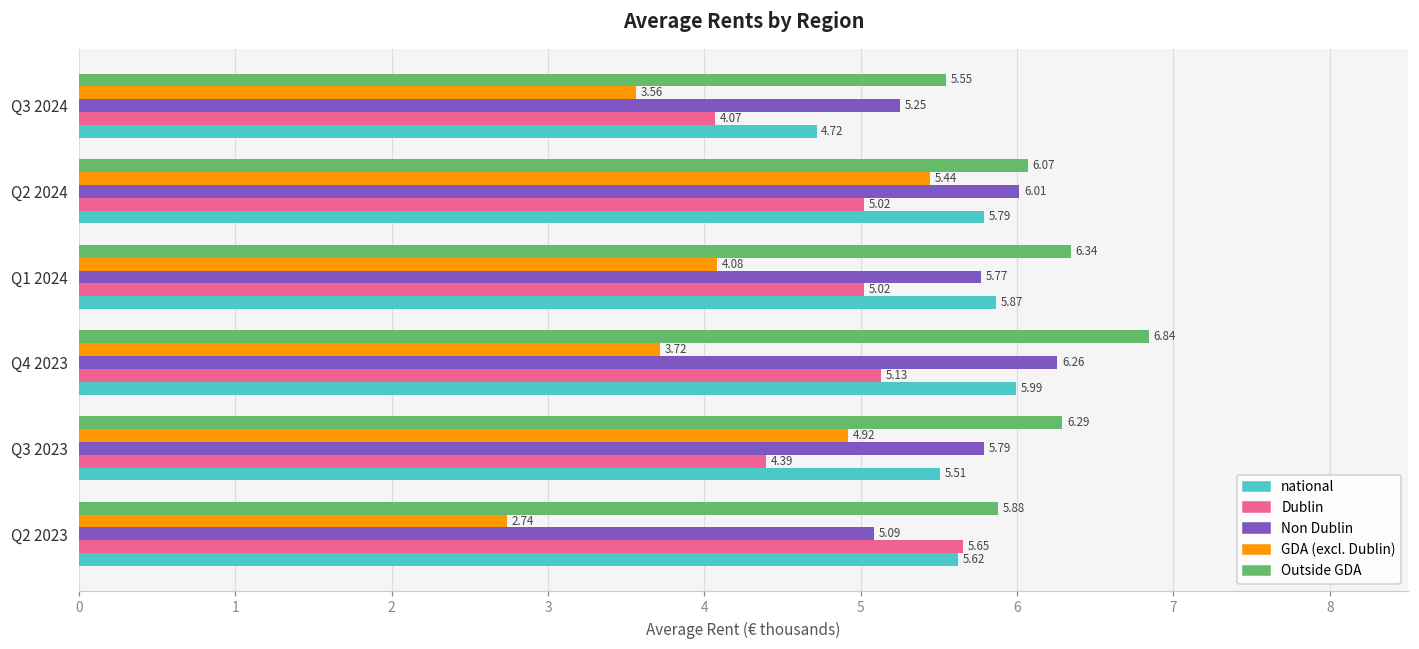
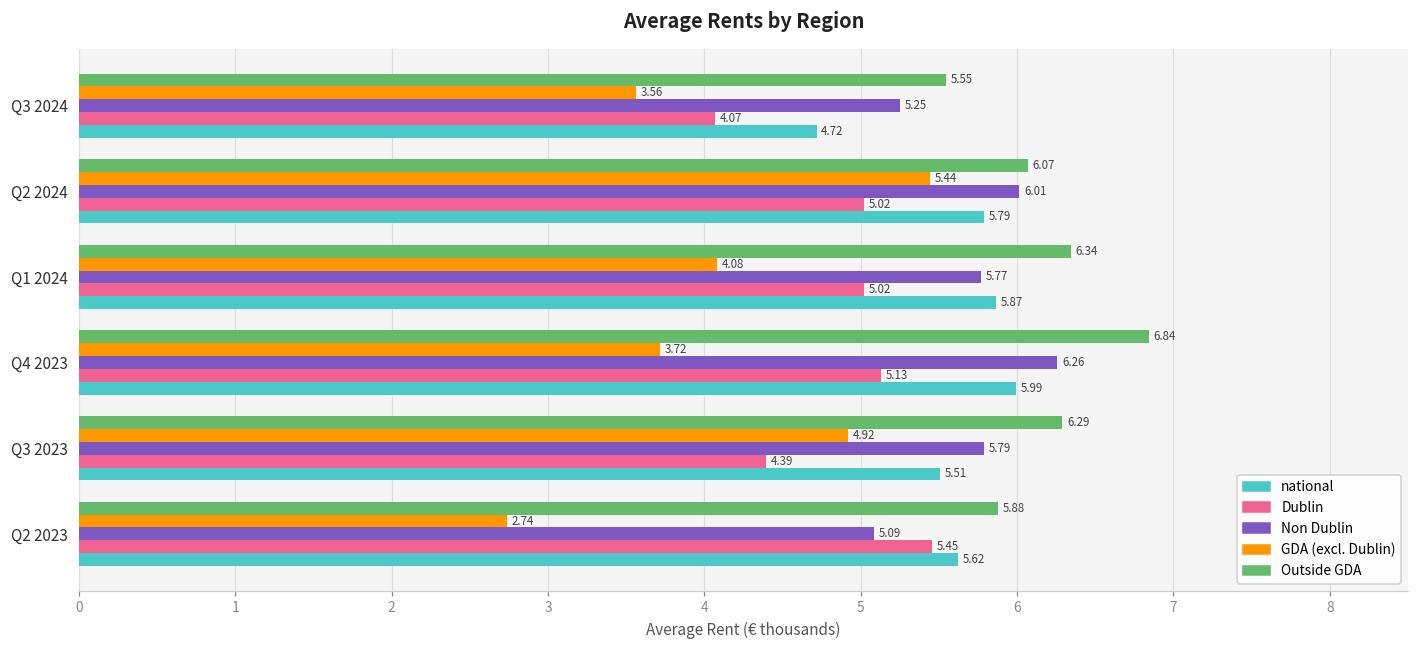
Dublin, Q2 2023: 5.65 -> 5.45
